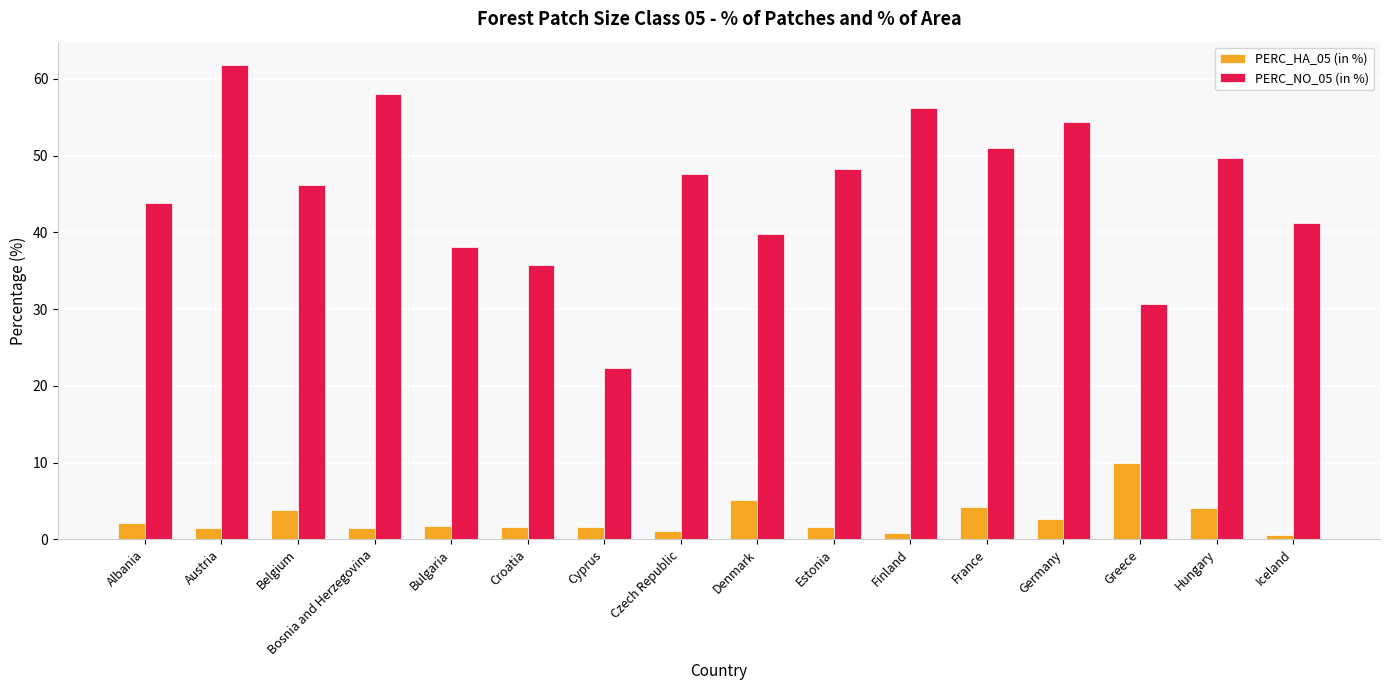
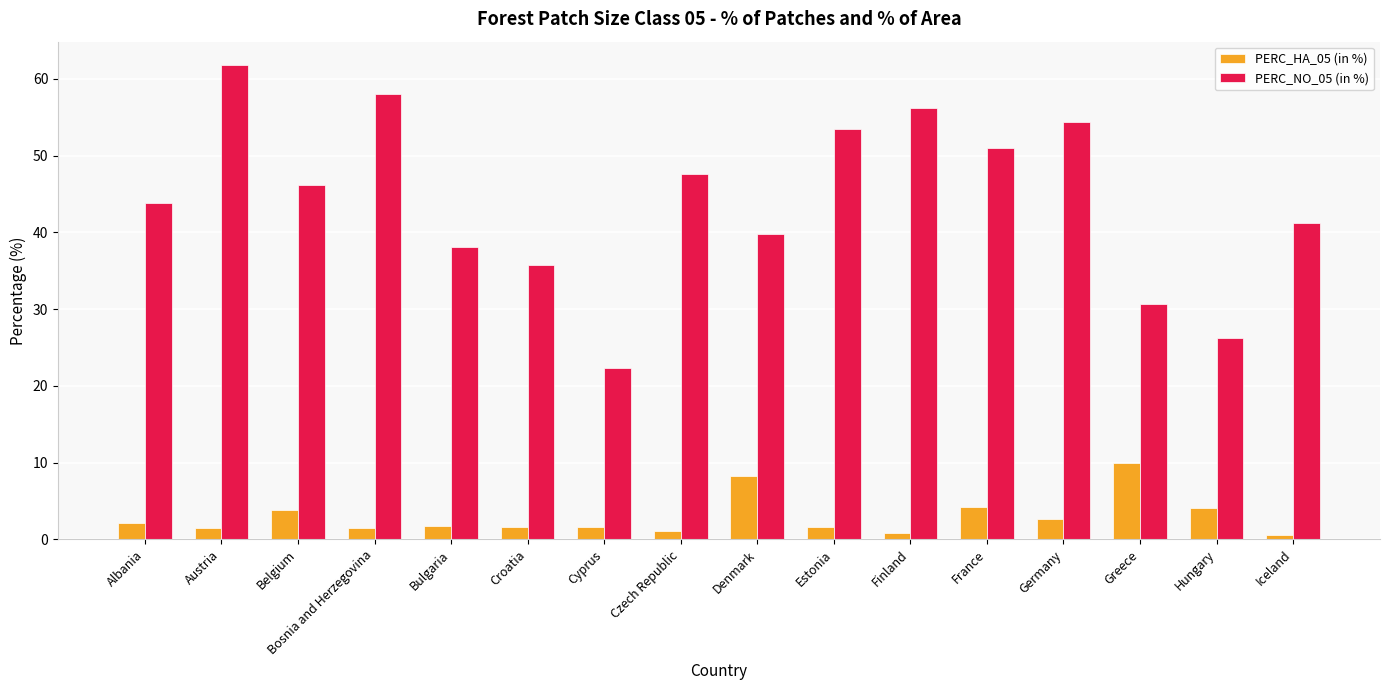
PERC_HA_05 (in %), Denmark: 5 -> 8
PERC_NO_05 (in %), Estonia: 48 -> 53
PERC_NO_05 (in %), Hungary: 50 -> 26
